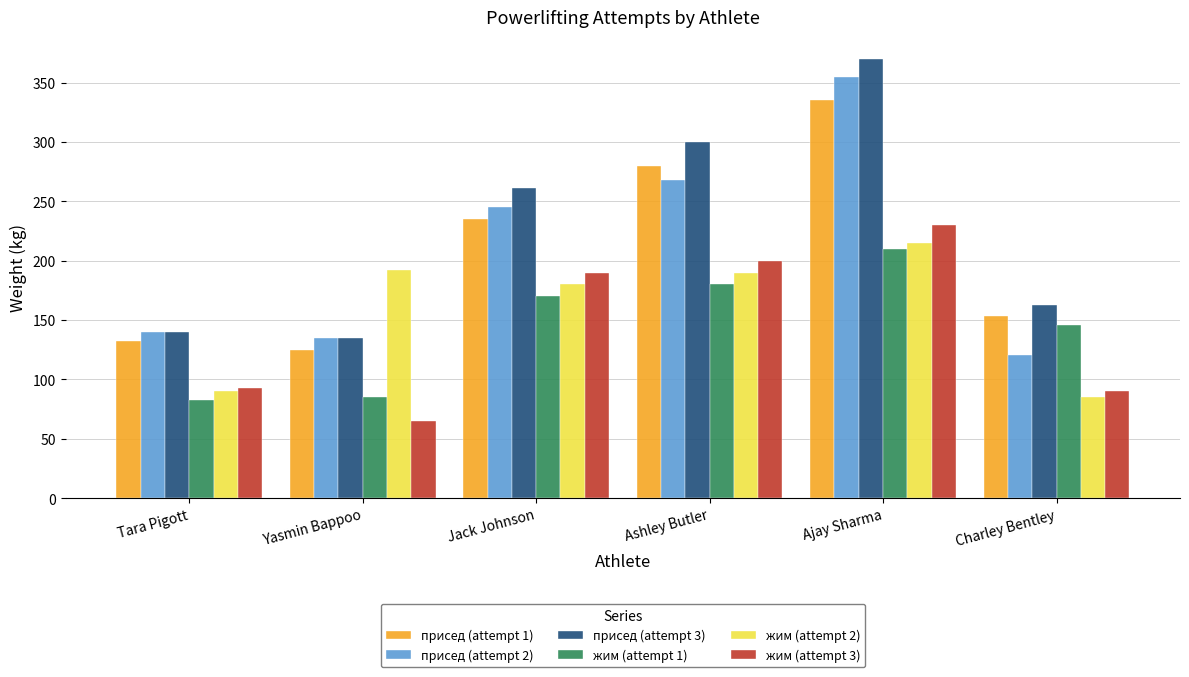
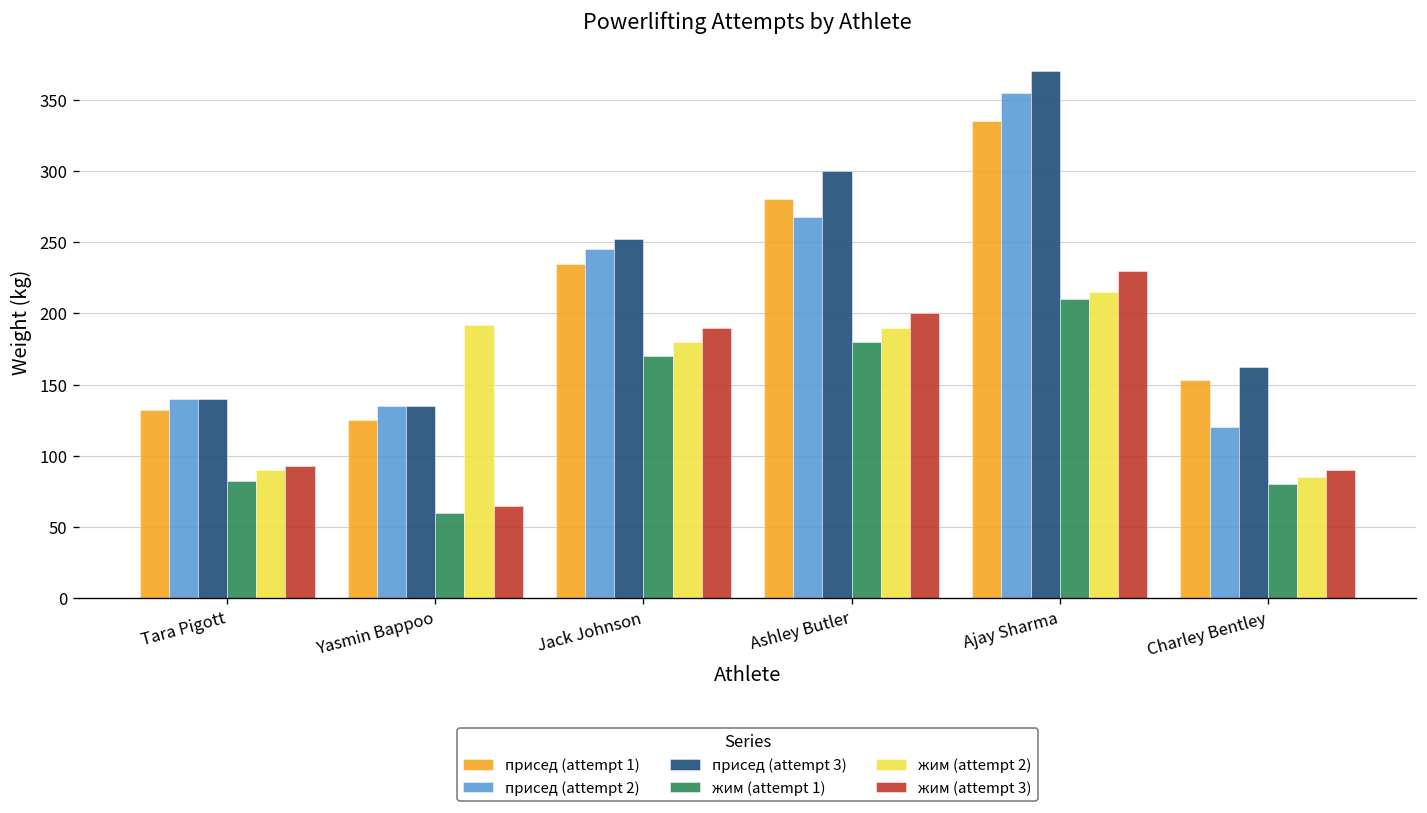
жим (attempt 1), Yasmin Bappoo: 85 -> 60
присед (attempt 3), Jack Johnson: 261 -> 253
жим (attempt 1), Charley Bentley: 146 -> 80
